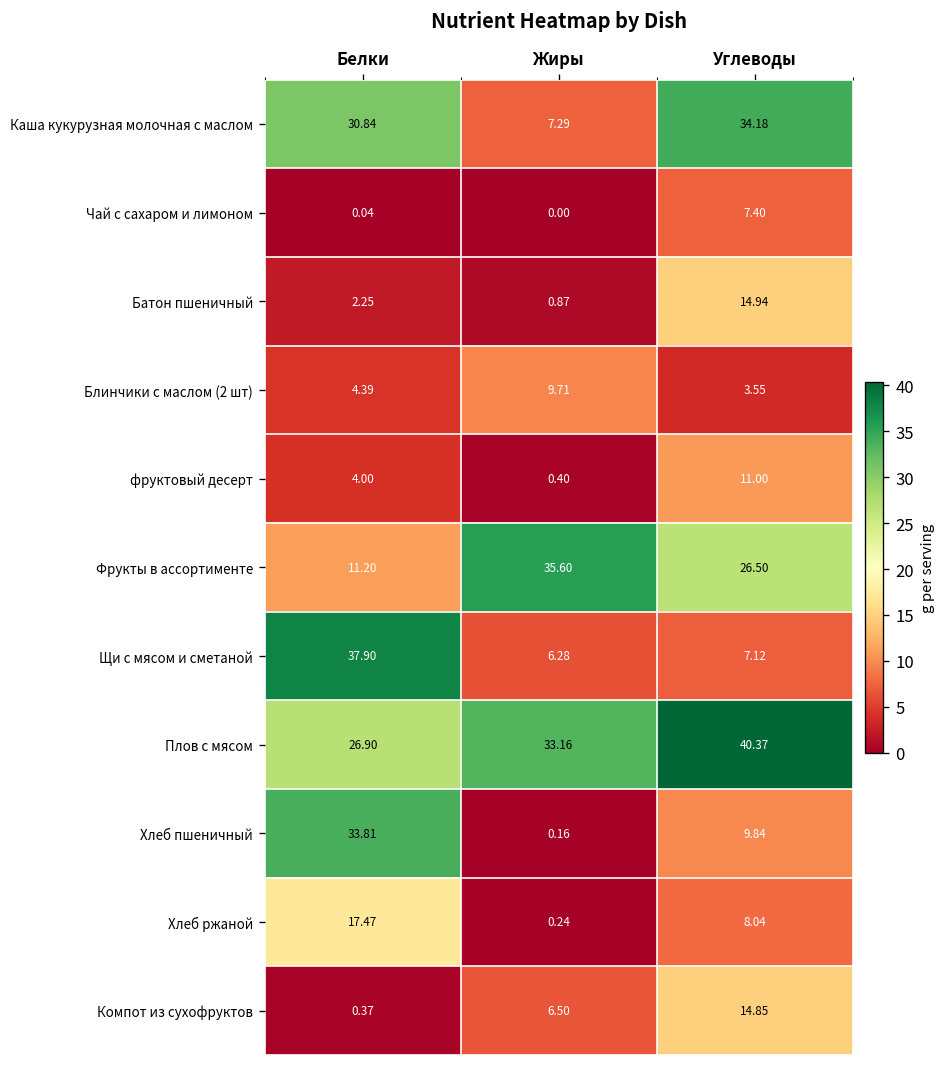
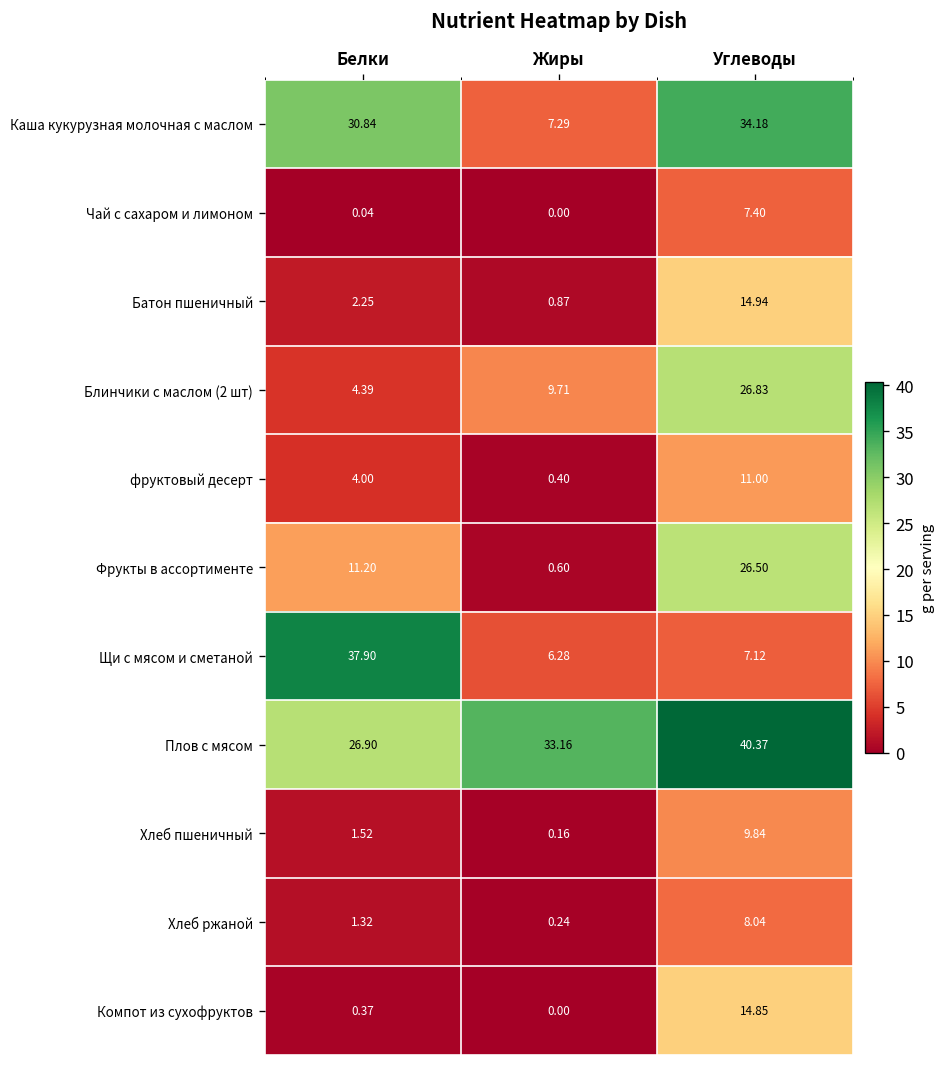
Блинчики с маслом (2 шт), Углеводы: 3.55 -> 26.83
Фрукты в ассортименте, Жиры: 35.60 -> 0.60
Хлеб пшеничный, Белки: 33.81 -> 1.52
Хлеб ржаной, Белки: 17.47 -> 1.32
Компот из сухофруктов, Жиры: 6.50 -> 0.00
